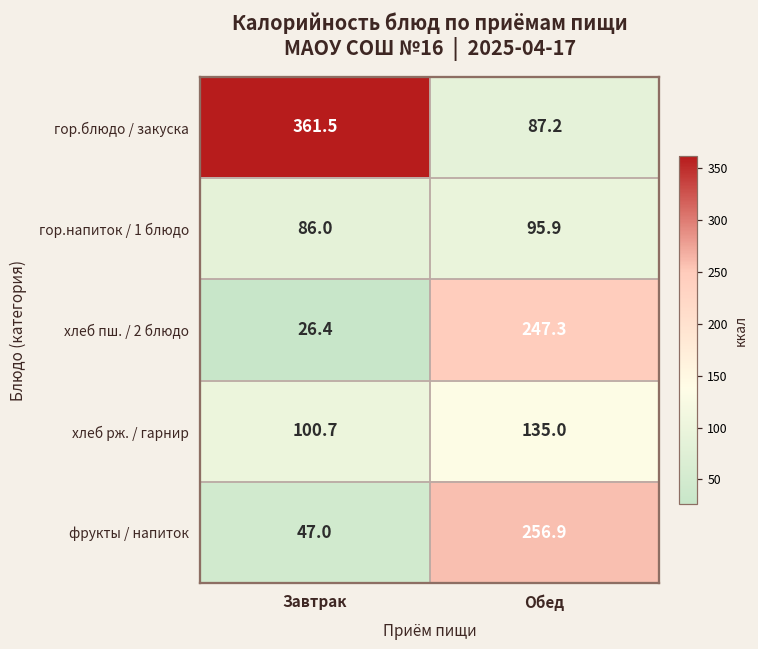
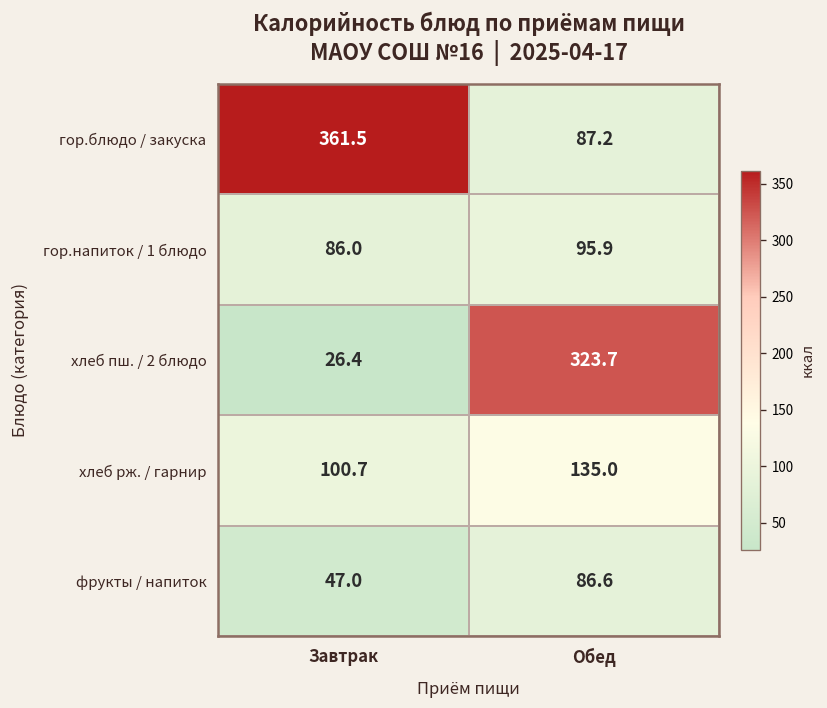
хлеб пш. / 2 блюдо, Обед: 247.3 -> 323.7
фрукты / напиток, Обед: 256.9 -> 86.6
